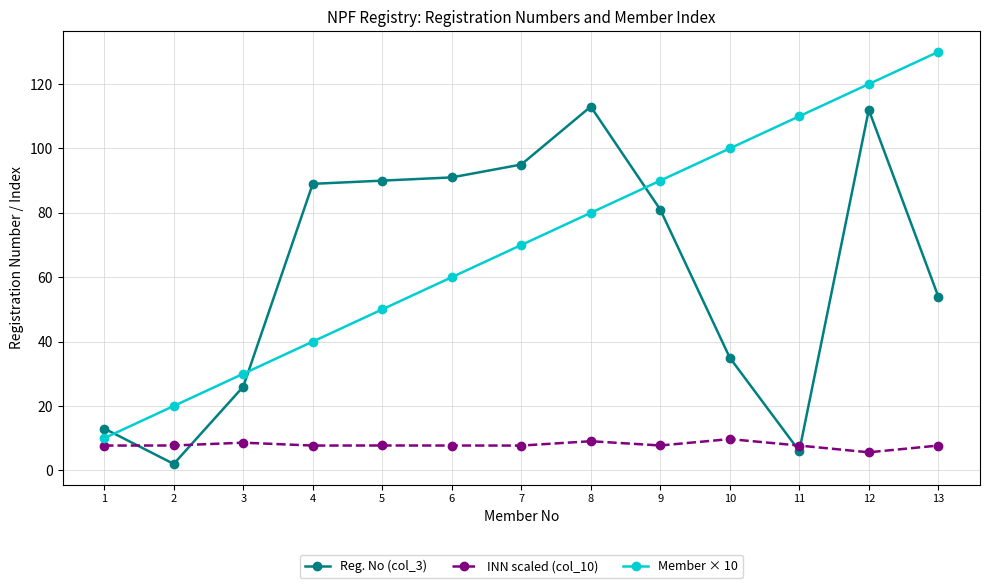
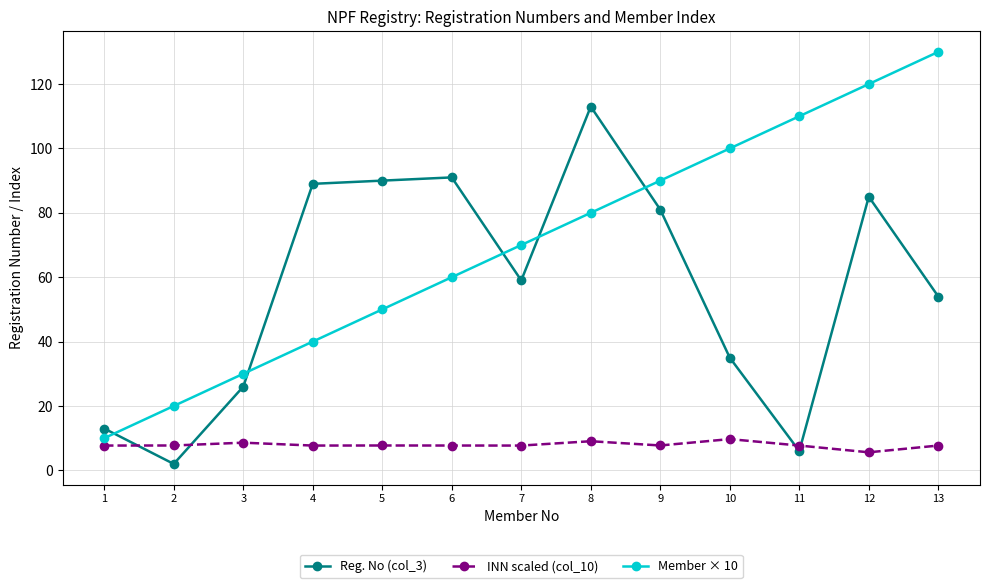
Reg. No (col_3), 7: 95 -> 59
Reg. No (col_3), 12: 112 -> 85
